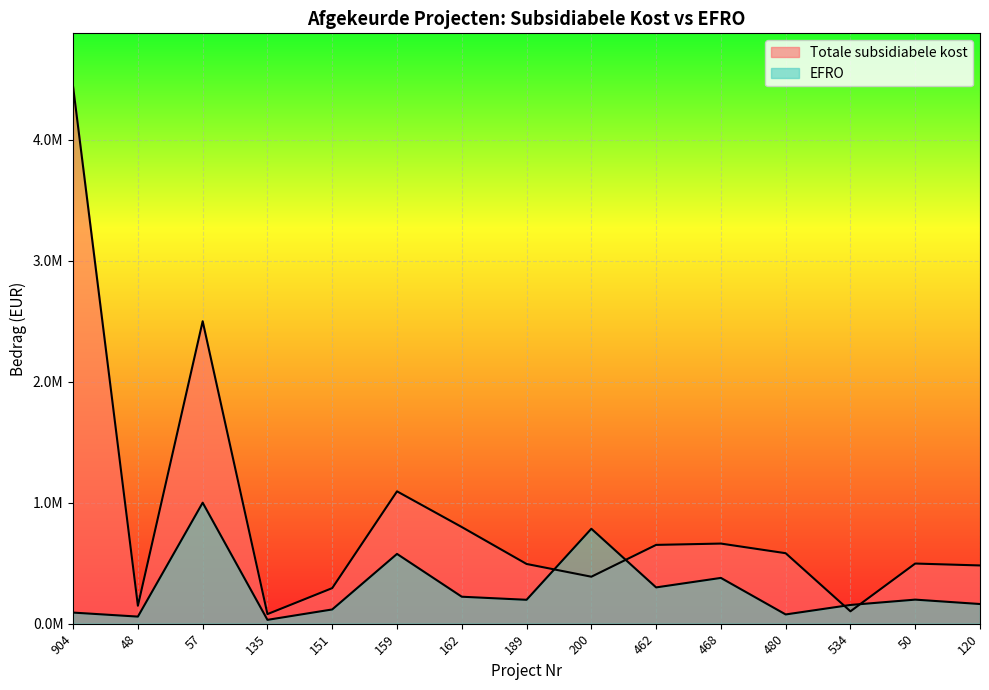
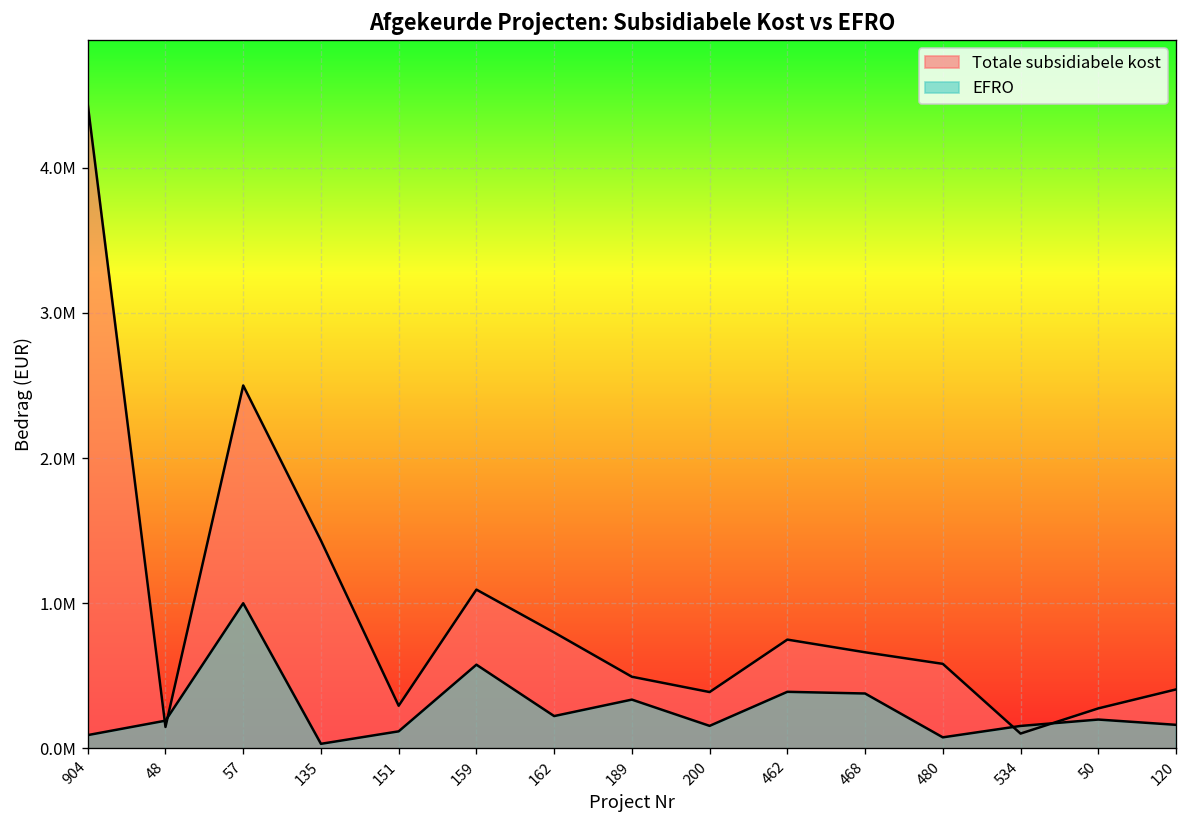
EFRO, 48: 60000 -> 190000
Totale subsidiabele kost, 135: 80000 -> 1430000
EFRO, 189: 200000 -> 340000
EFRO, 200: 780000 -> 160000
Totale subsidiabele kost, 462: 650000 -> 750000
EFRO, 462: 300000 -> 390000
Totale subsidiabele kost, 50: 500000 -> 280000
Totale subsidiabele kost, 120: 480000 -> 410000
